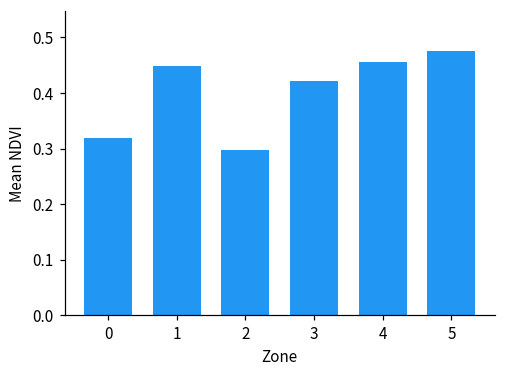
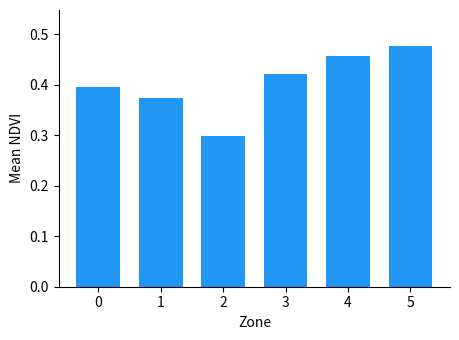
0: 0.32 -> 0.39
1: 0.45 -> 0.37
